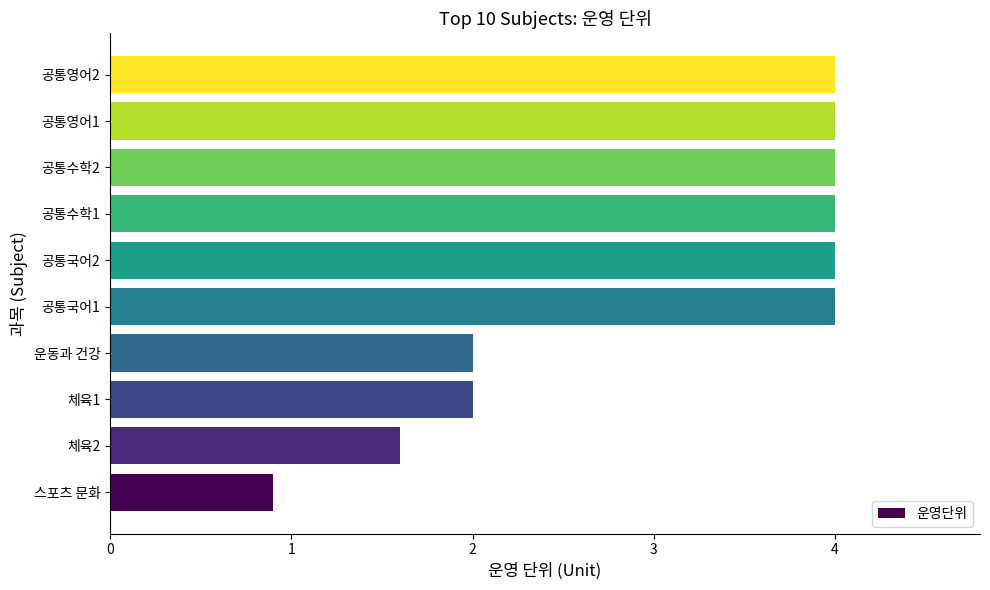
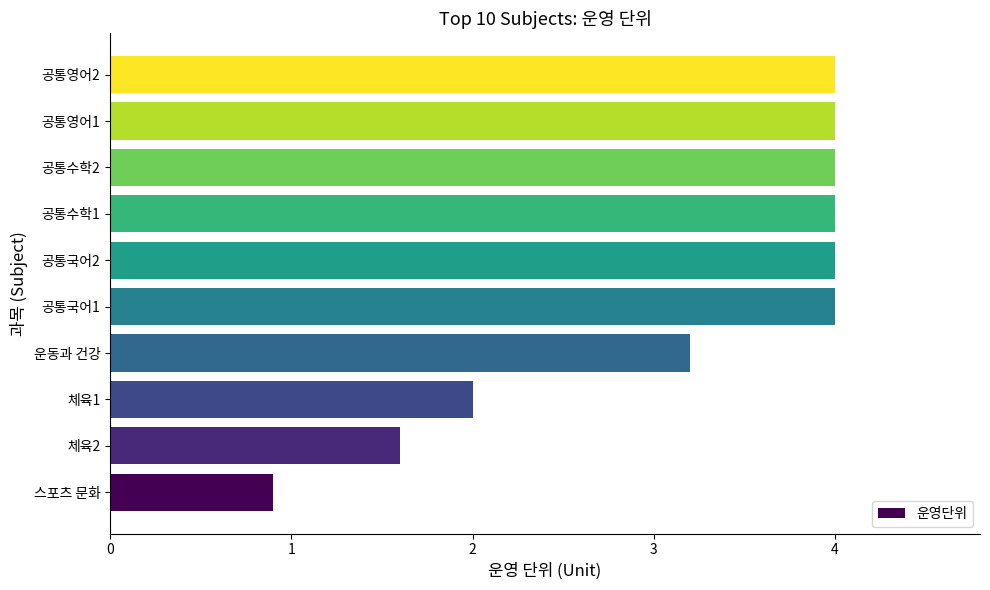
운동과 건강: 2.0 -> 3.2
